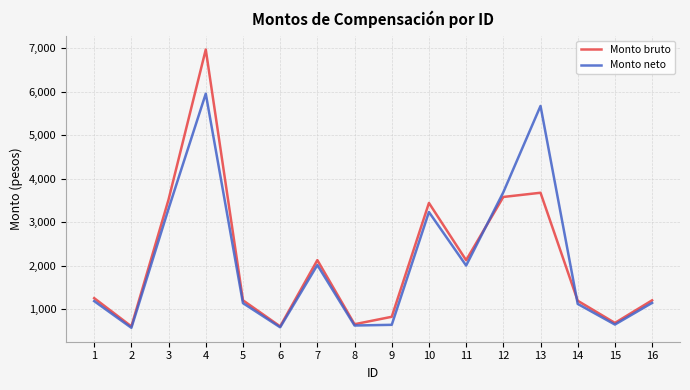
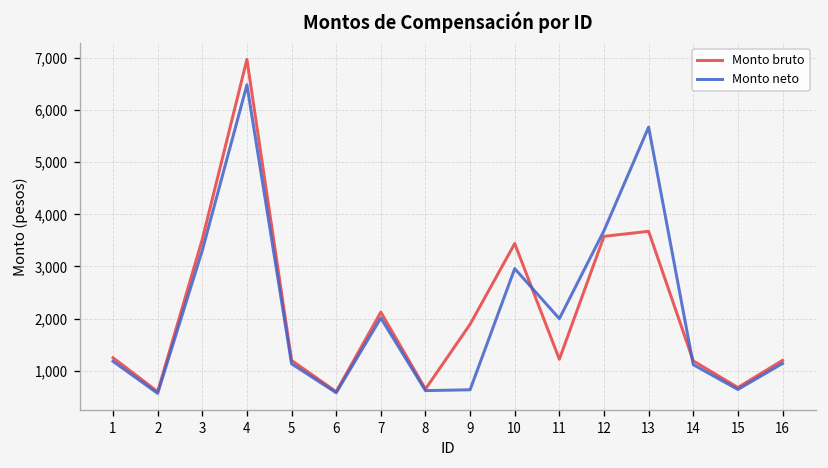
Monto neto, 4: 6,000 -> 6,500
Monto bruto, 9: 800 -> 1,900
Monto neto, 10: 3,200 -> 3,000
Monto bruto, 11: 2,100 -> 1,200
